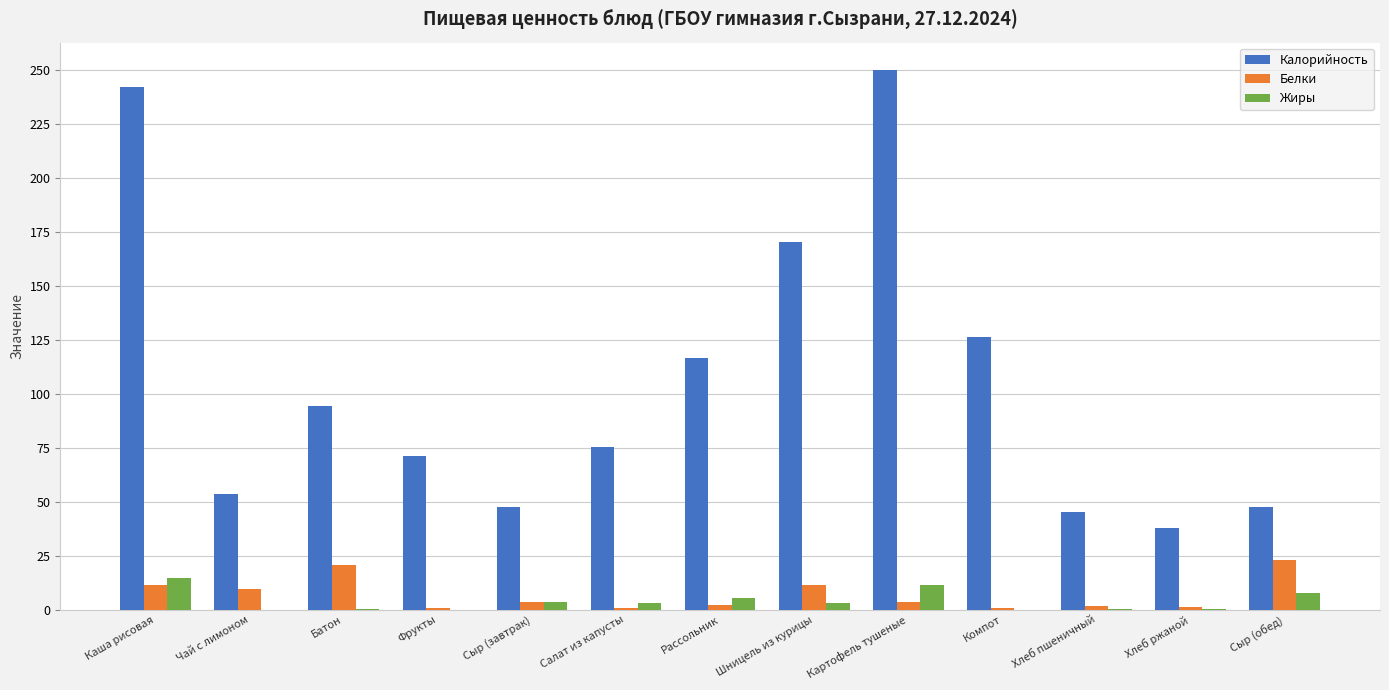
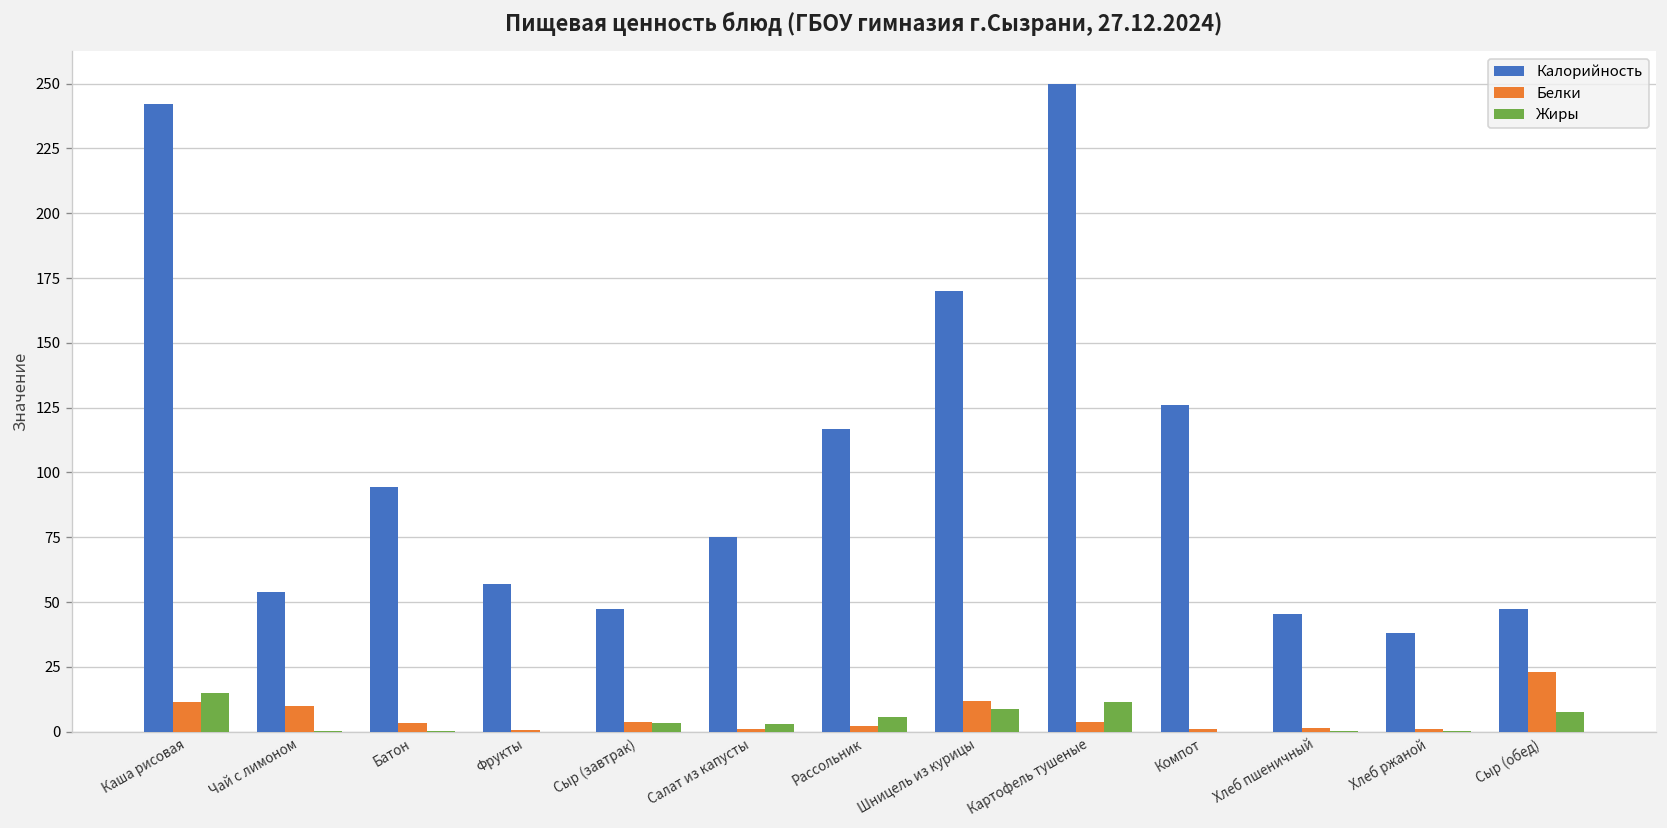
Белки, Батон: 21 -> 3
Калорийность, Фрукты: 71 -> 57
Жиры, Шницель из курицы: 3 -> 9
